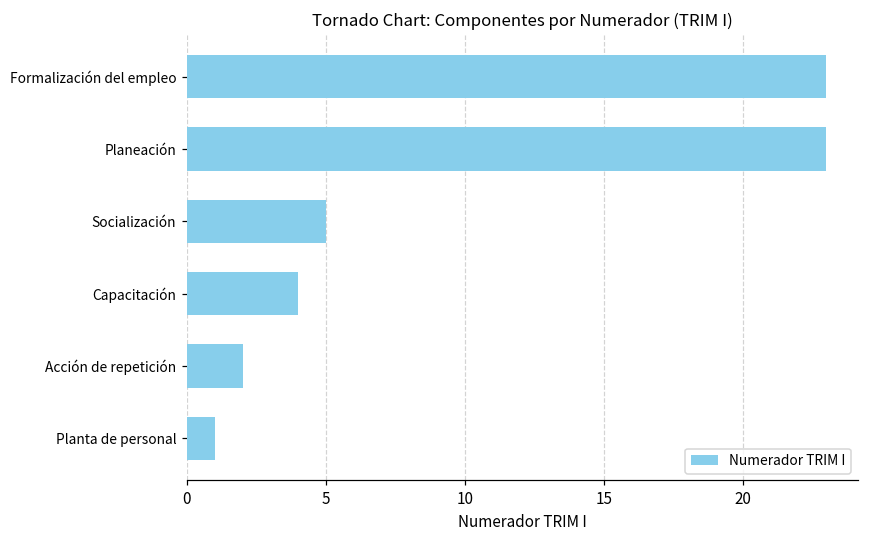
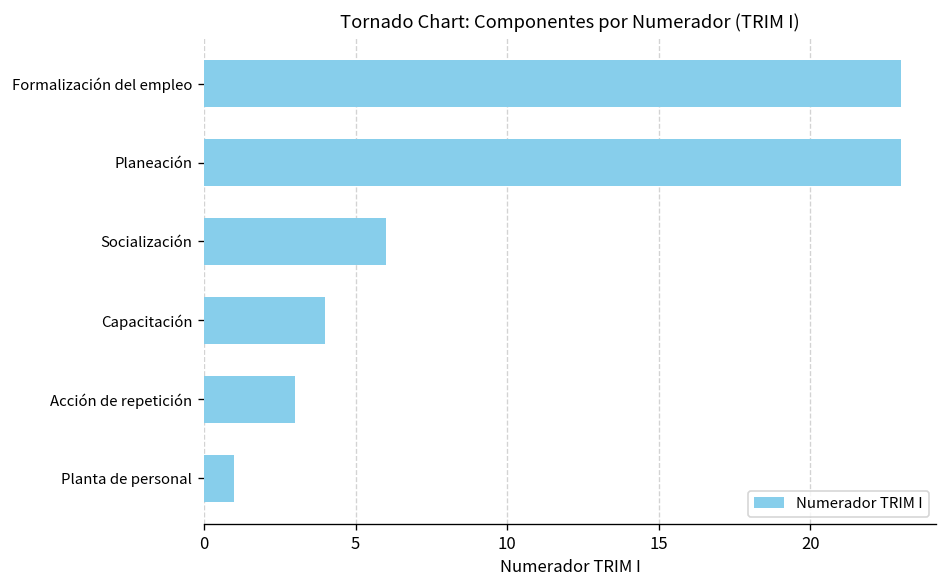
Socialización: 5 -> 6
Acción de repetición: 2 -> 3
